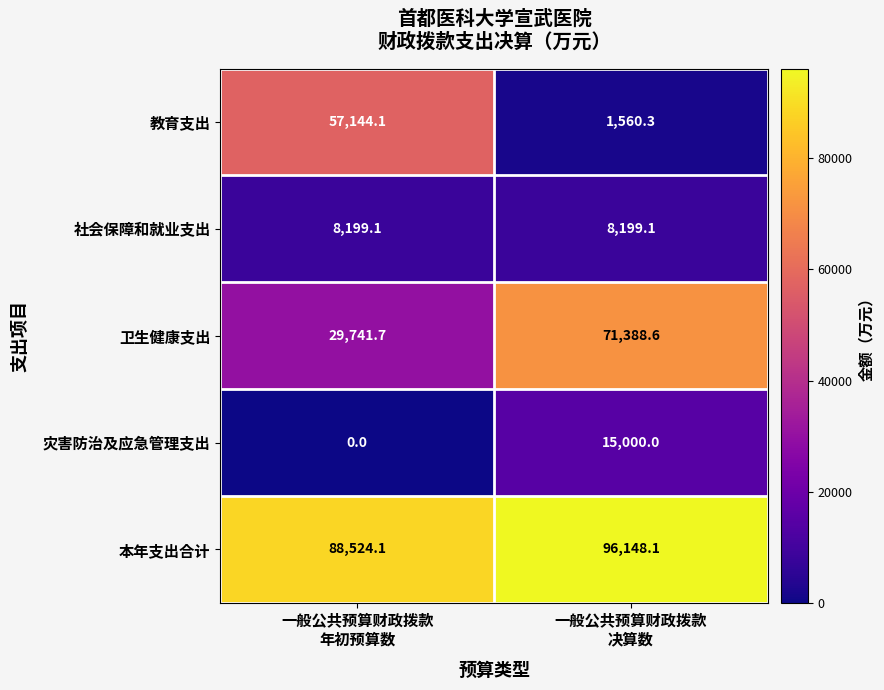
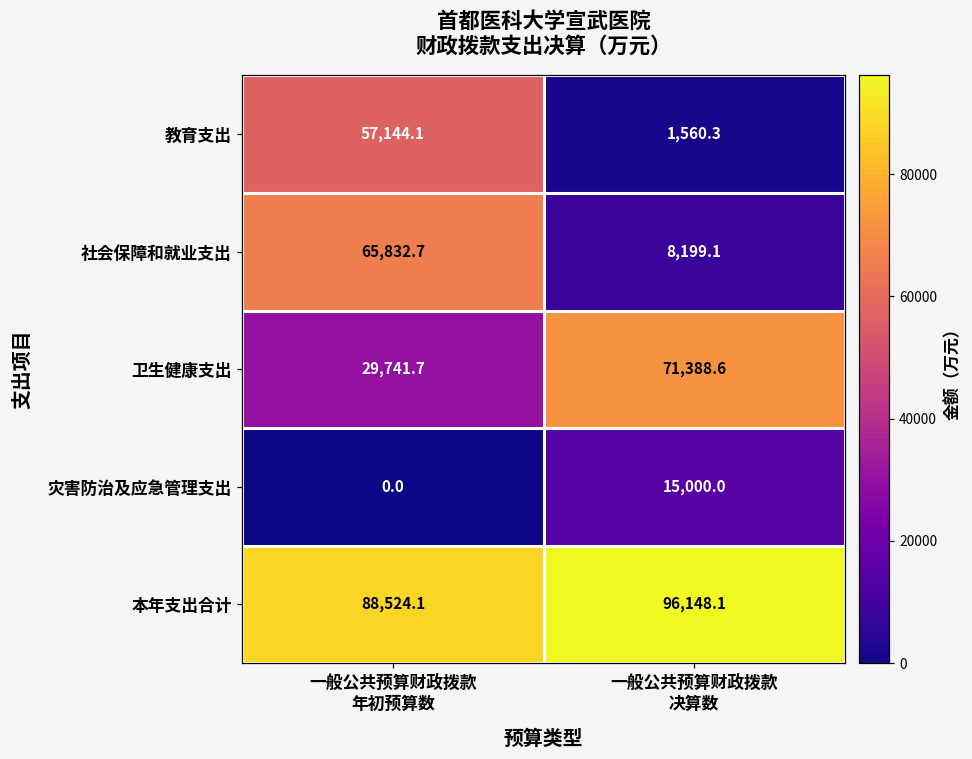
社会保障和就业支出, 一般公共预算财政拨款 年初预算数: 8,199.1 -> 65,832.7
